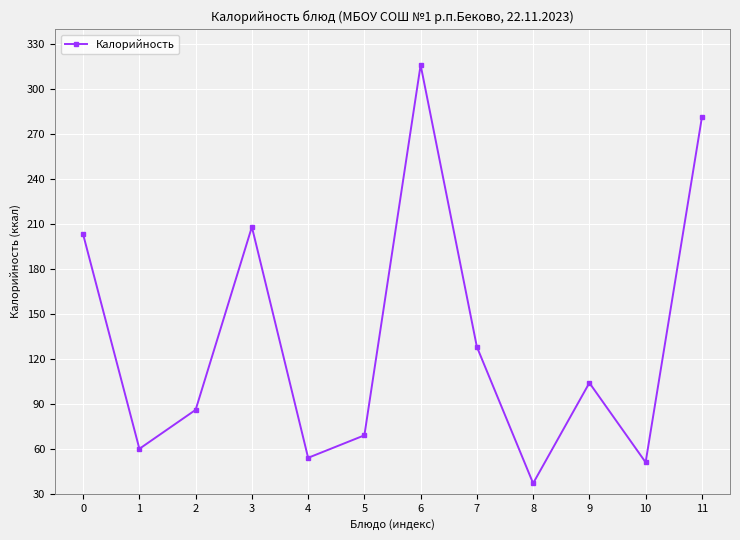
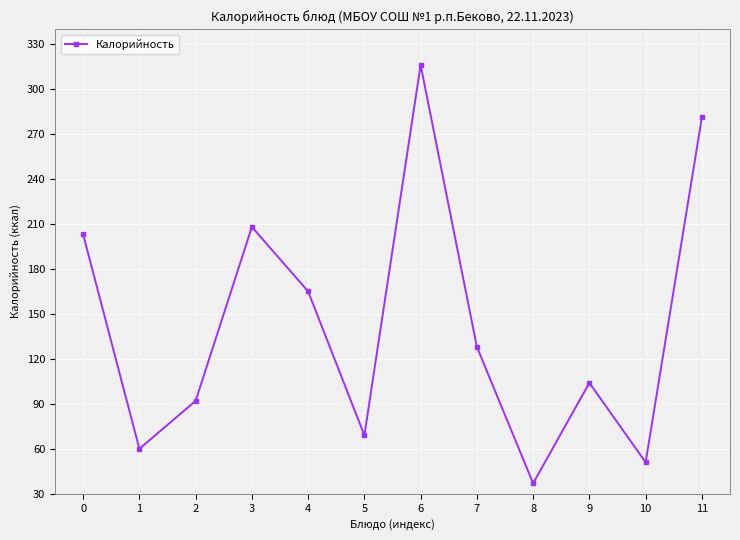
2: 86 -> 92
4: 54 -> 165
